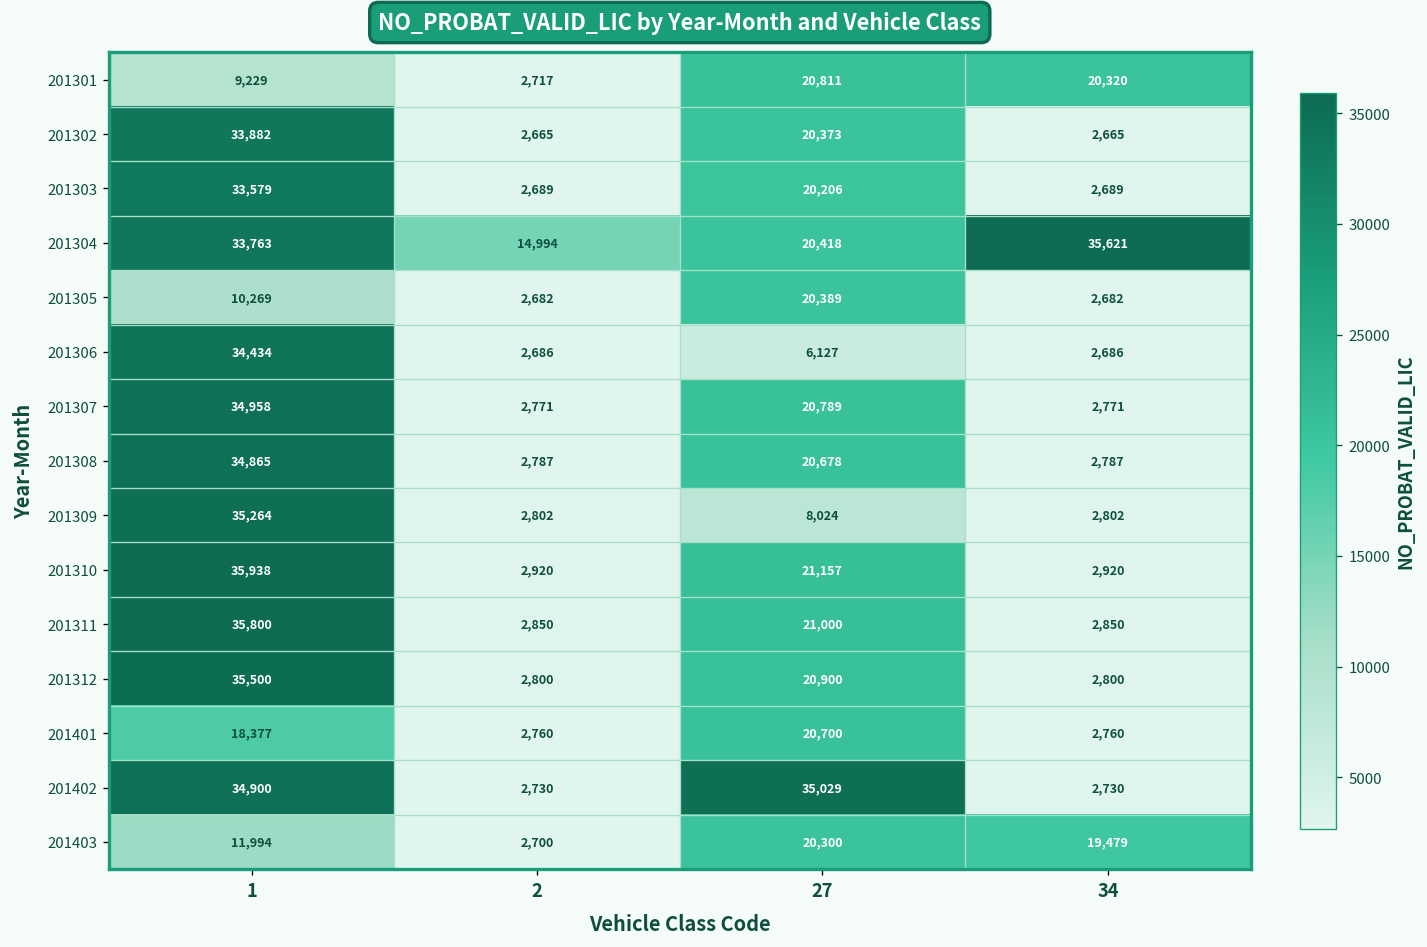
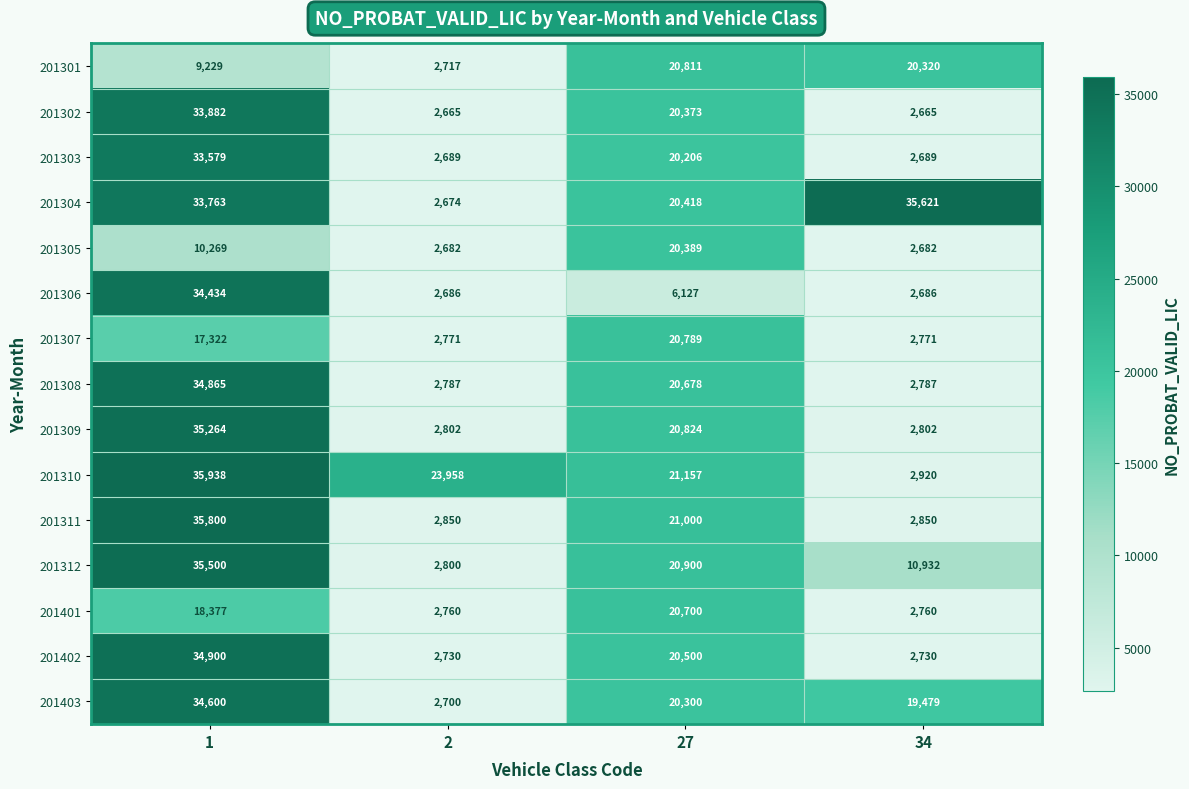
201304, 2: 14,994 -> 2,674
201307, 1: 34,958 -> 17,322
201309, 27: 8,024 -> 20,824
201310, 2: 2,920 -> 23,958
201312, 34: 2,800 -> 10,932
201402, 27: 35,029 -> 20,500
201403, 1: 11,994 -> 34,600
